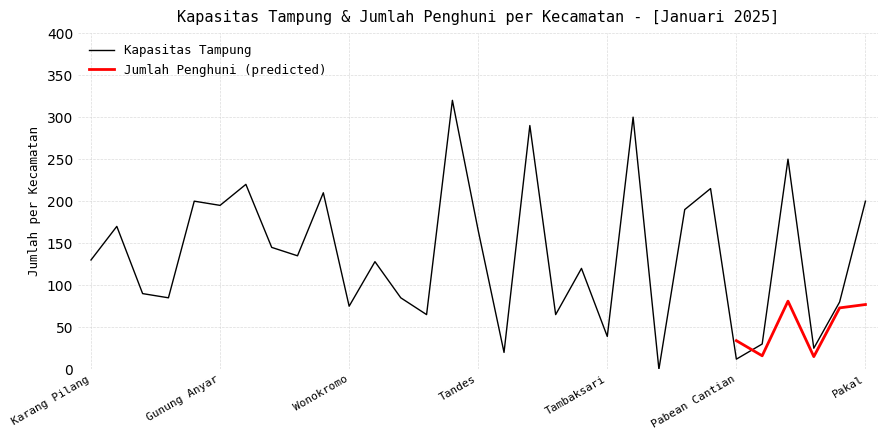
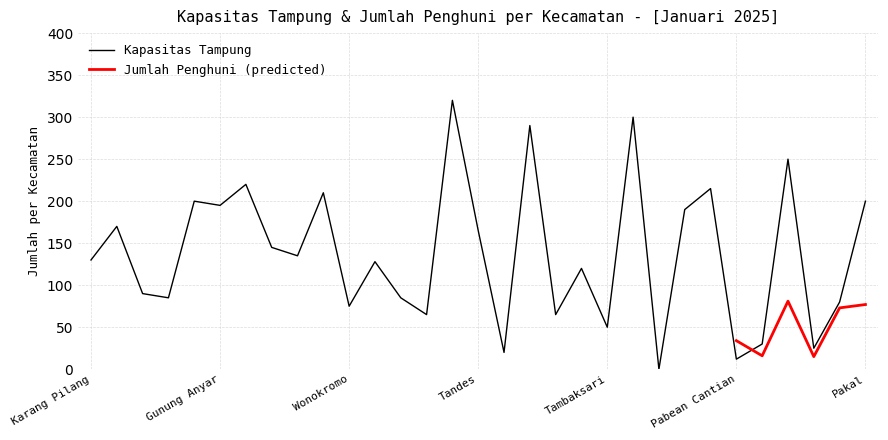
Kapasitas Tampung, Tambaksari: 40 -> 50
